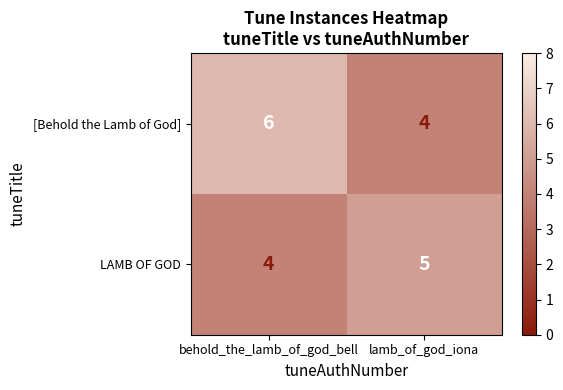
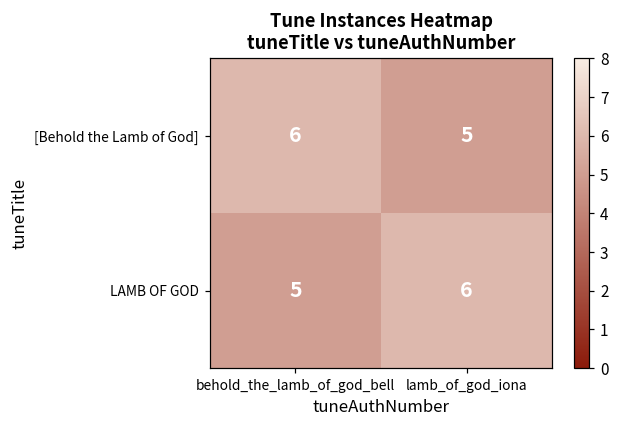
[Behold the Lamb of God], lamb_of_god_iona: 4 -> 5
LAMB OF GOD, behold_the_lamb_of_god_bell: 4 -> 5
LAMB OF GOD, lamb_of_god_iona: 5 -> 6
